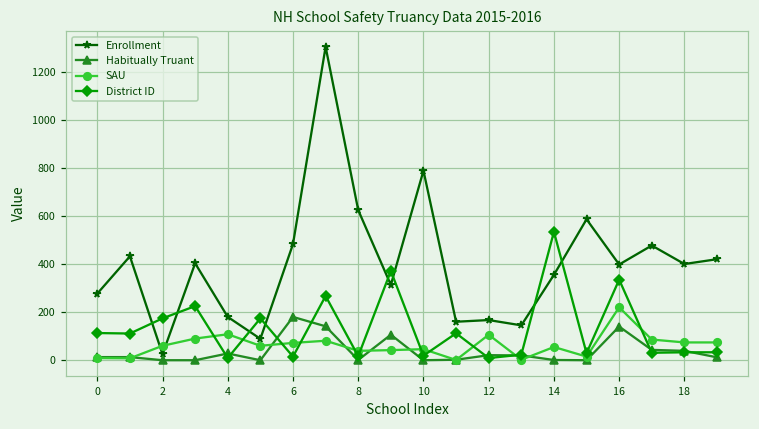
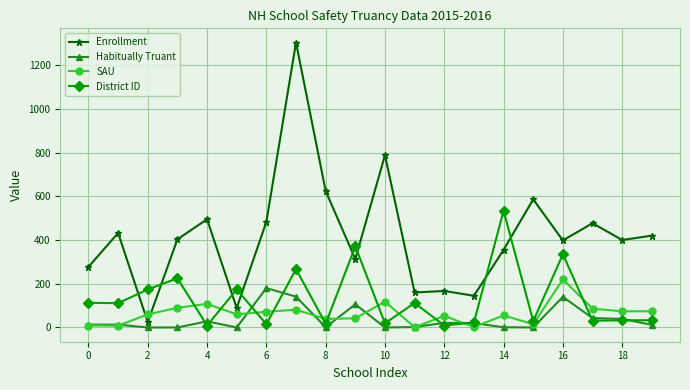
Enrollment, 4: 180 -> 500
SAU, 10: 50 -> 120
SAU, 12: 110 -> 50
